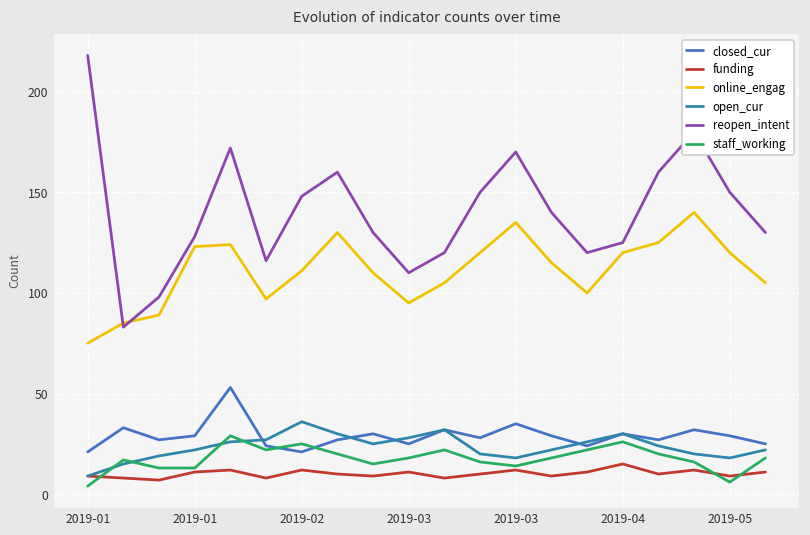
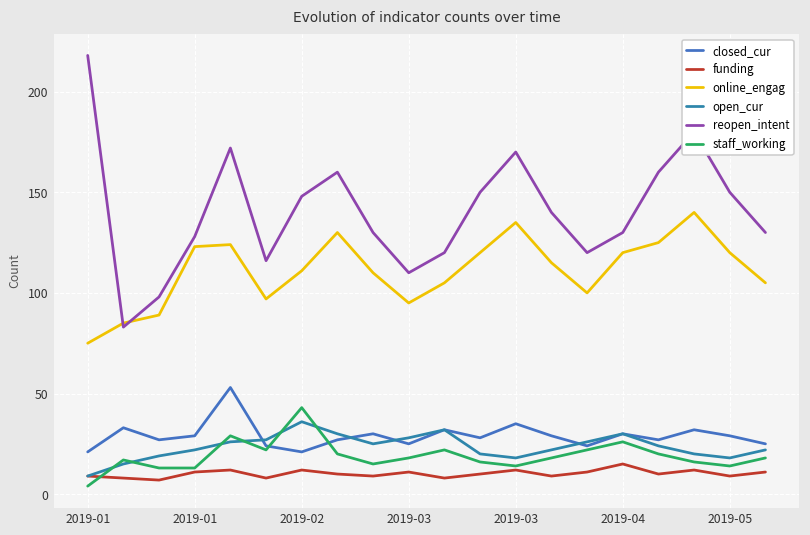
staff_working, 2019-02: 25 -> 43
reopen_intent, 2019-04: 125 -> 130
staff_working, 2019-05: 6 -> 14
